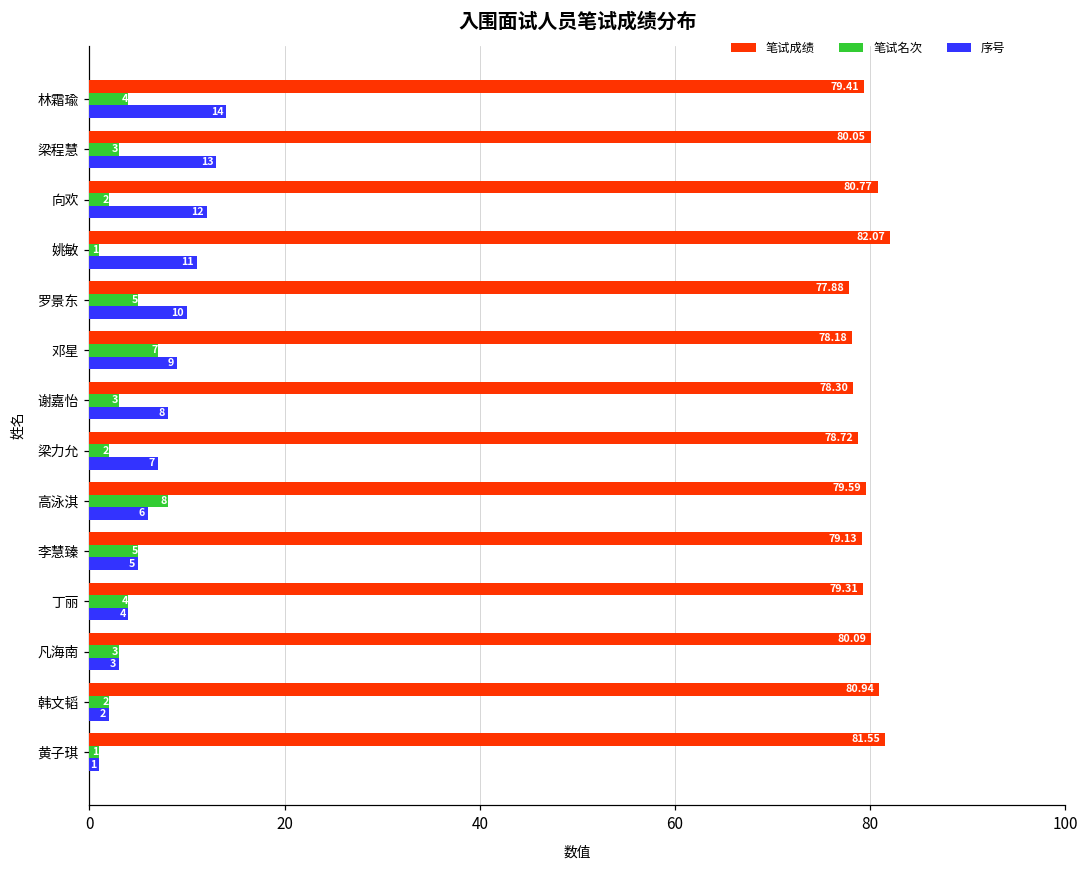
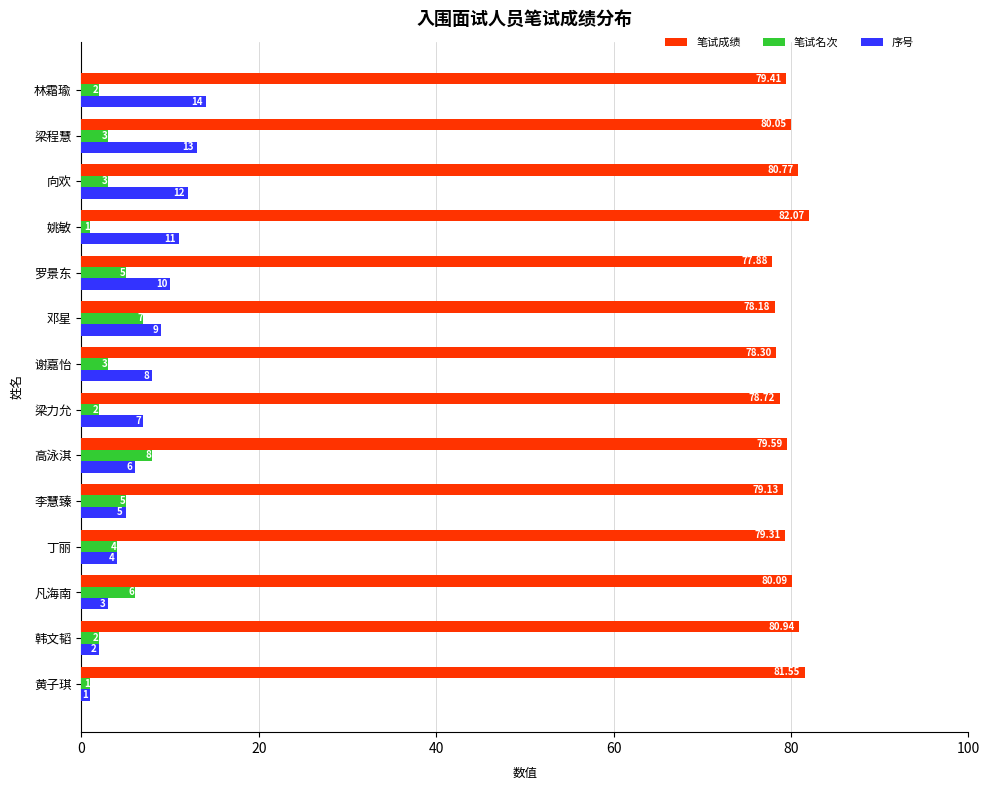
笔试名次, 林霜瑜: 4 -> 2
笔试名次, 向欢: 2 -> 3
笔试名次, 凡海南: 3 -> 6
